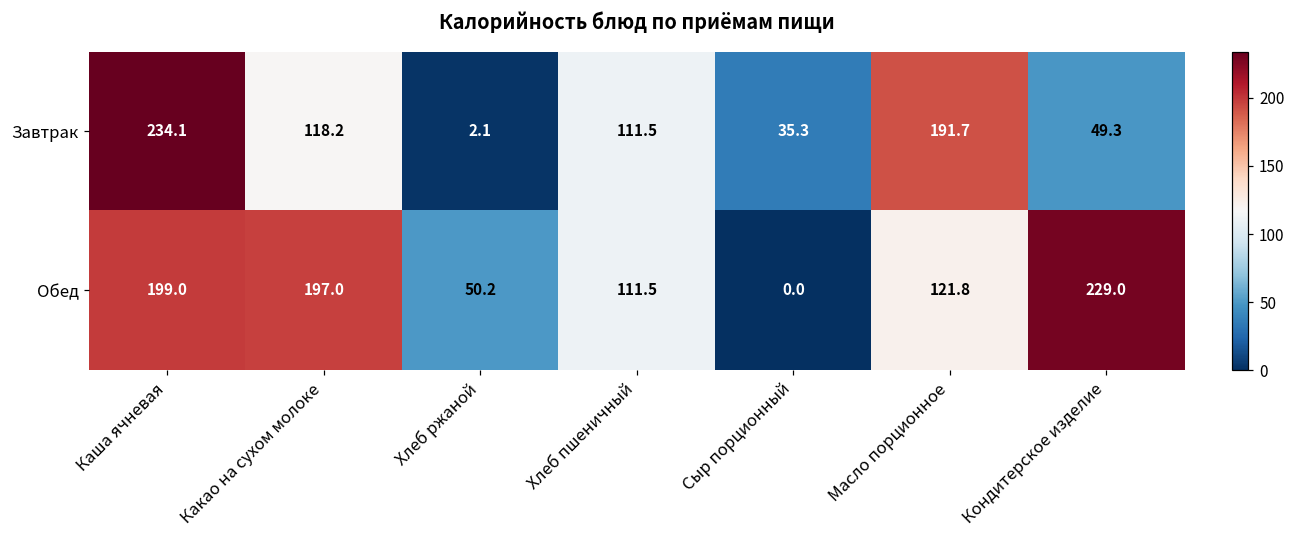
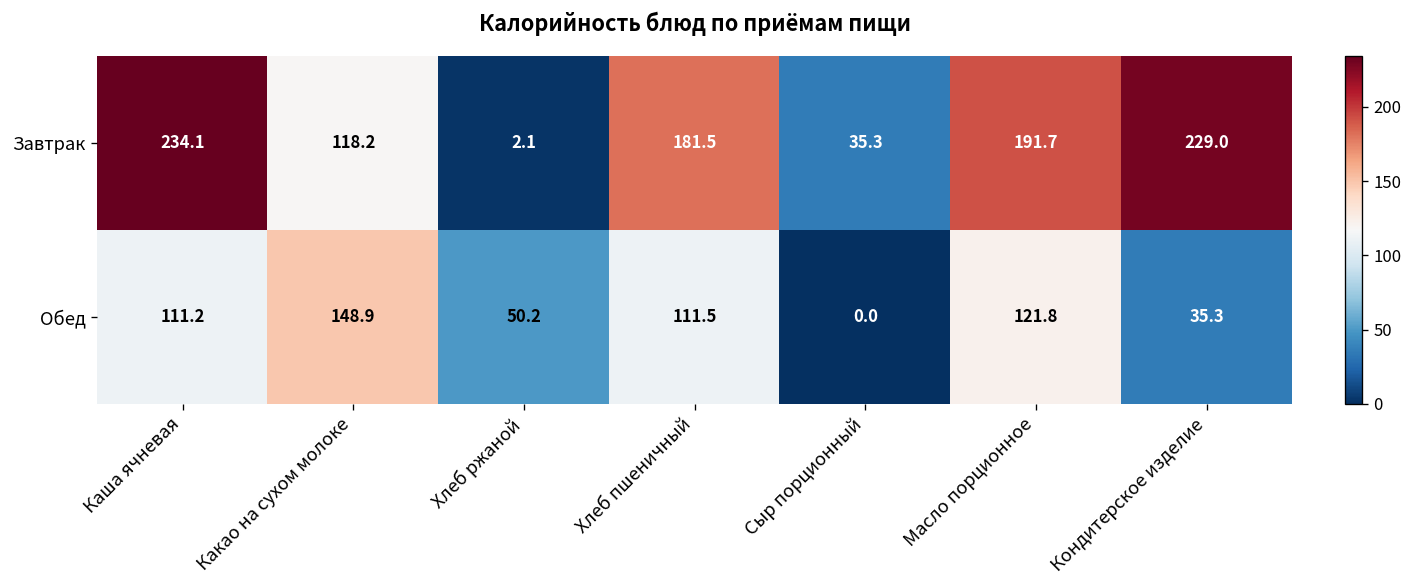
Завтрак, Хлеб пшеничный: 111.5 -> 181.5
Завтрак, Кондитерское изделие: 49.3 -> 229.0
Обед, Каша ячневая: 199.0 -> 111.2
Обед, Какао на сухом молоке: 197.0 -> 148.9
Обед, Кондитерское изделие: 229.0 -> 35.3
